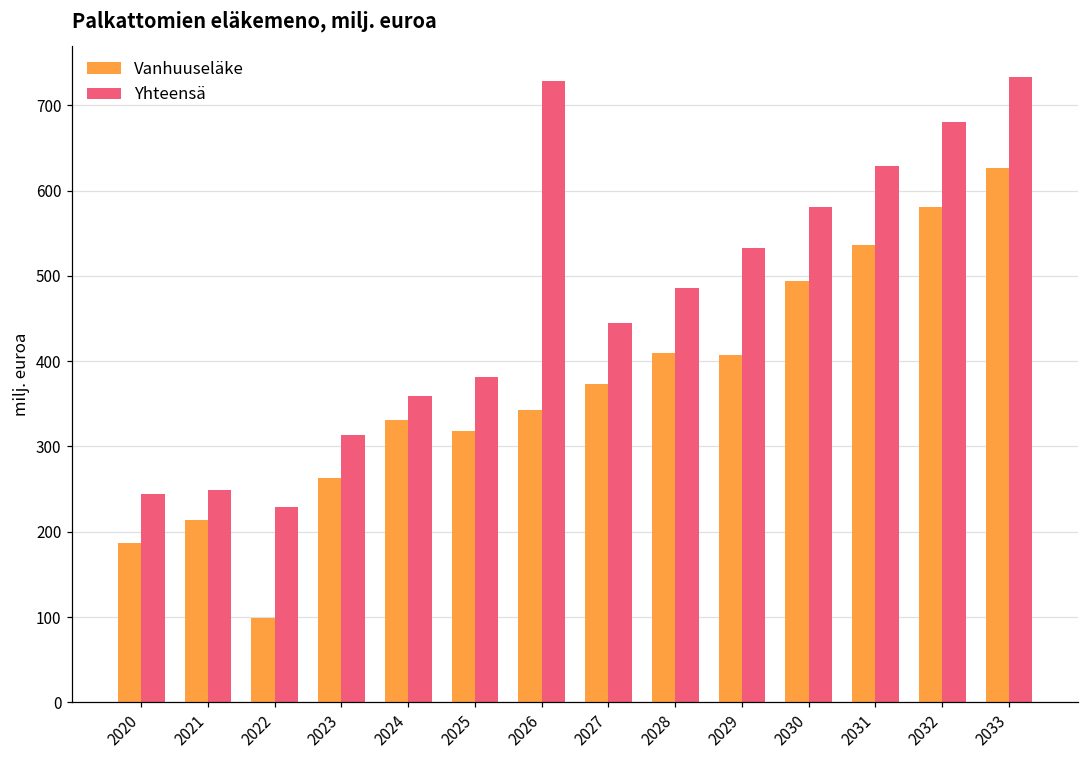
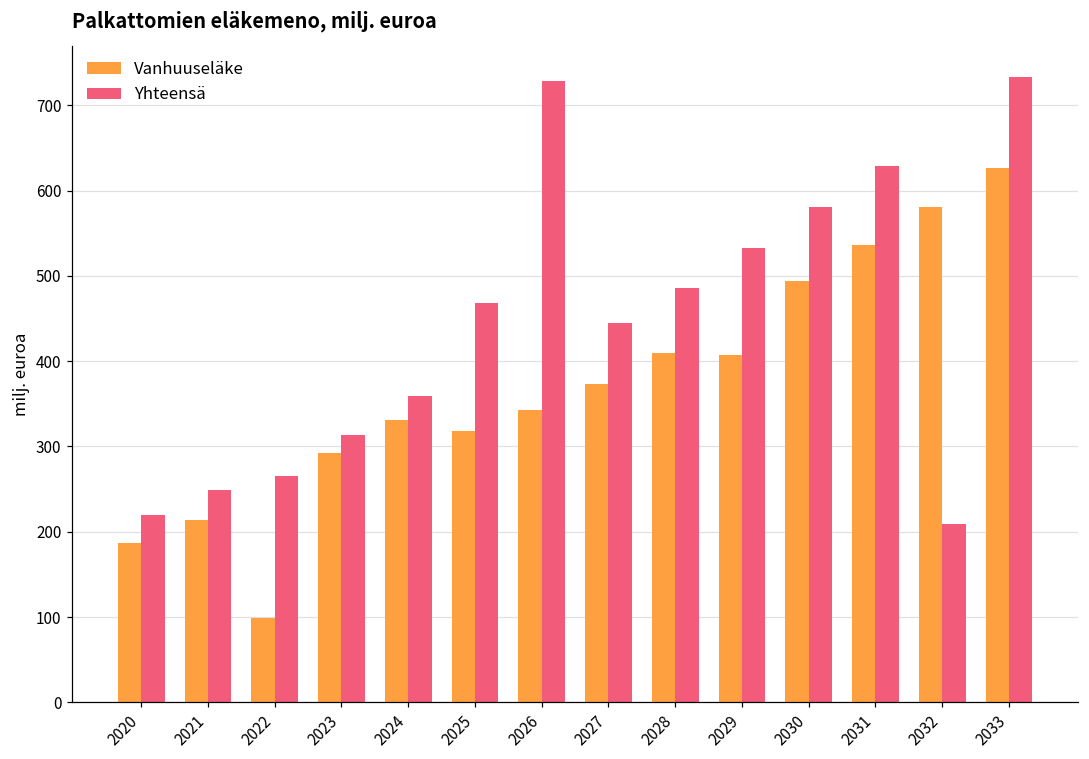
Yhteensä, 2020: 240 -> 220
Yhteensä, 2022: 230 -> 270
Vanhuuseläke, 2023: 260 -> 290
Yhteensä, 2025: 380 -> 470
Yhteensä, 2032: 680 -> 210
